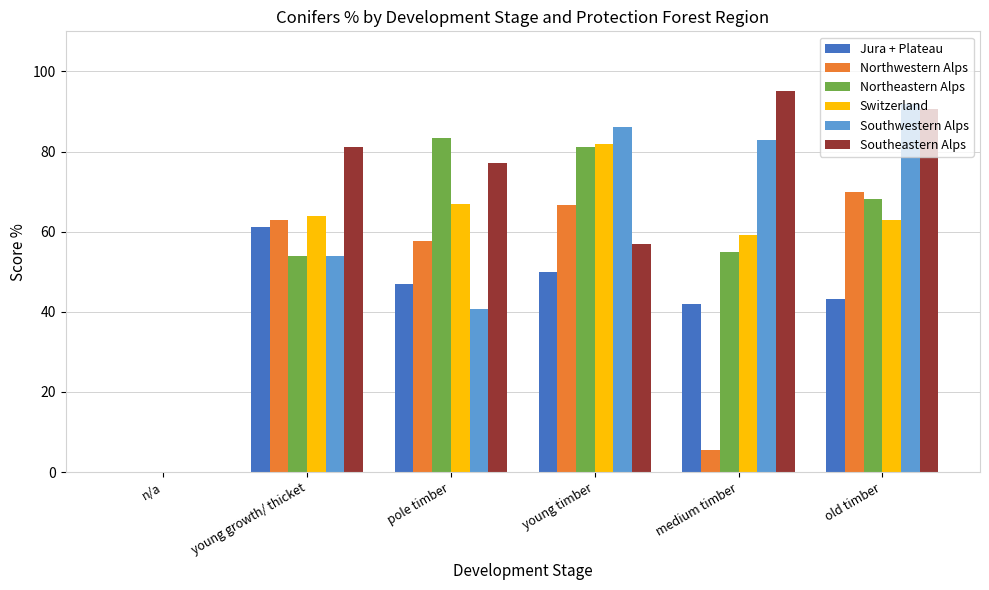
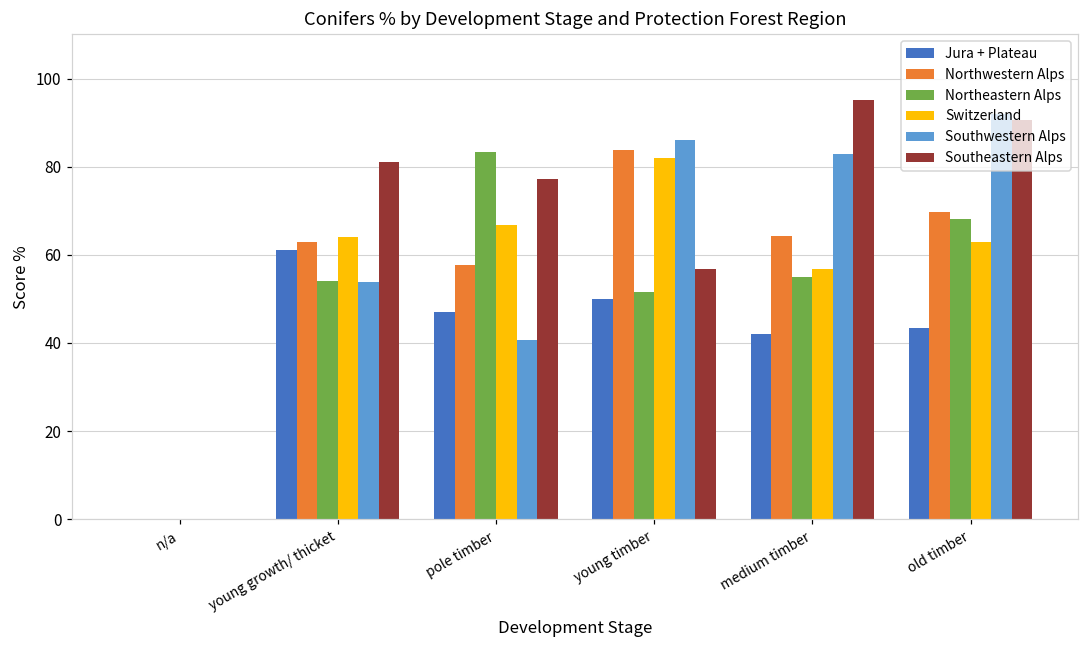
Northwestern Alps, young timber: 67 -> 84
Northeastern Alps, young timber: 81 -> 52
Northwestern Alps, medium timber: 5 -> 64
Switzerland, medium timber: 59 -> 57
